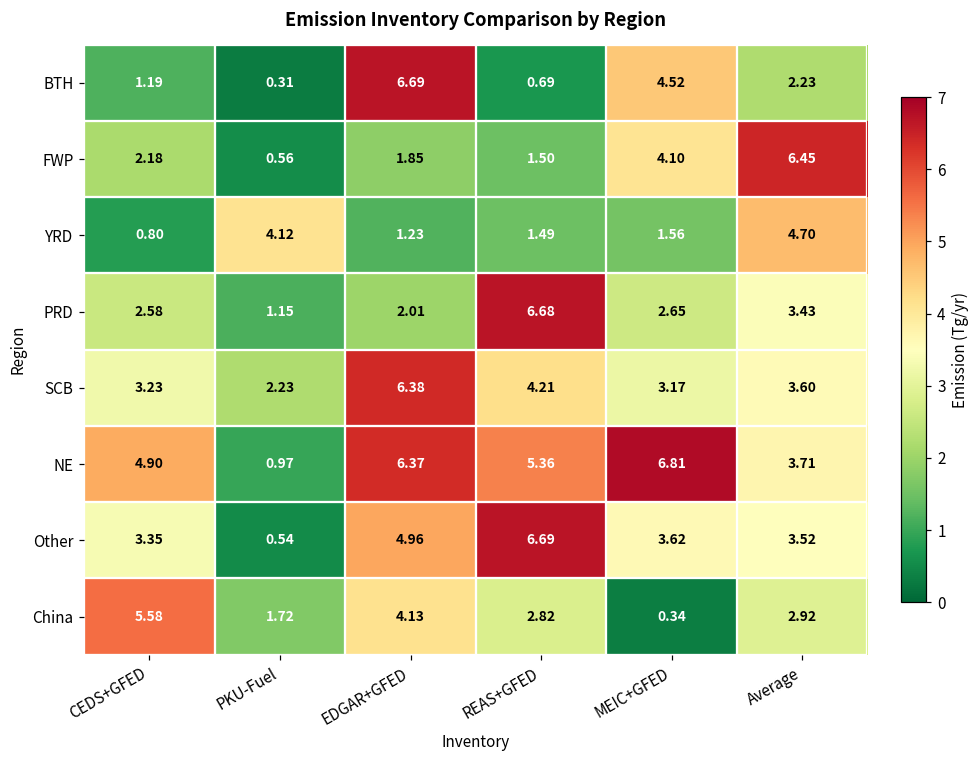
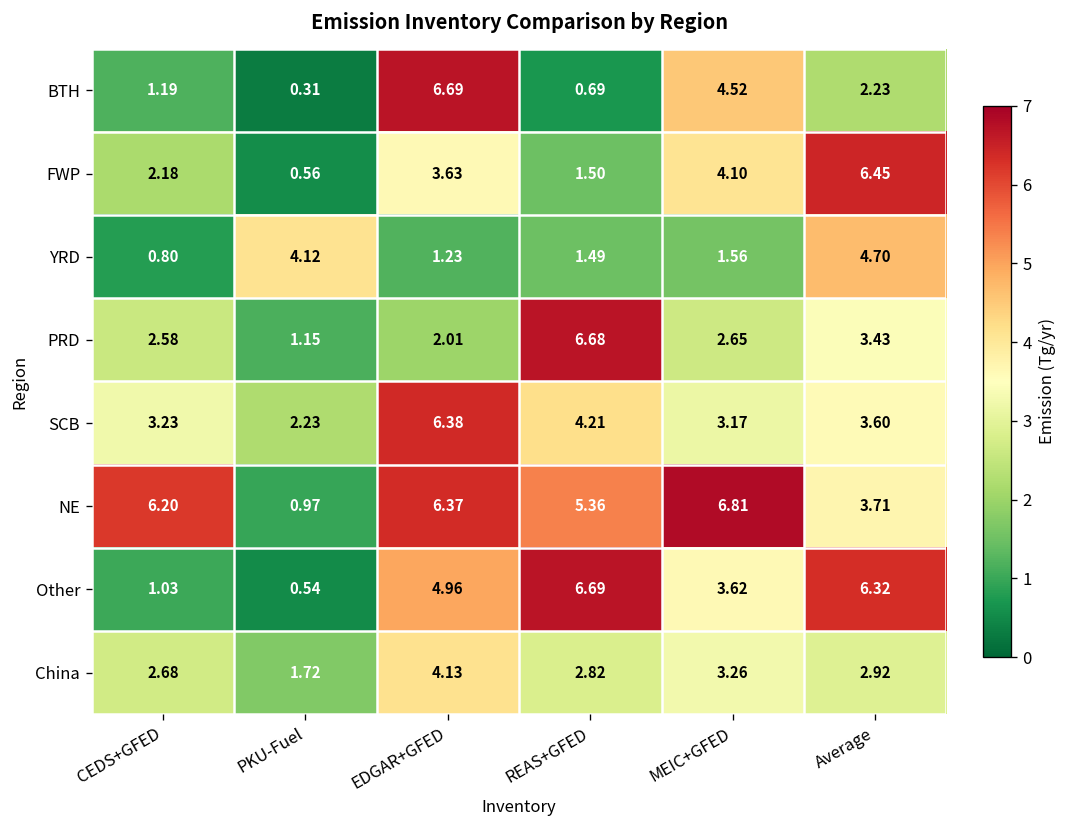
FWP, EDGAR+GFED: 1.85 -> 3.63
NE, CEDS+GFED: 4.90 -> 6.20
Other, CEDS+GFED: 3.35 -> 1.03
Other, Average: 3.52 -> 6.32
China, CEDS+GFED: 5.58 -> 2.68
China, MEIC+GFED: 0.34 -> 3.26
